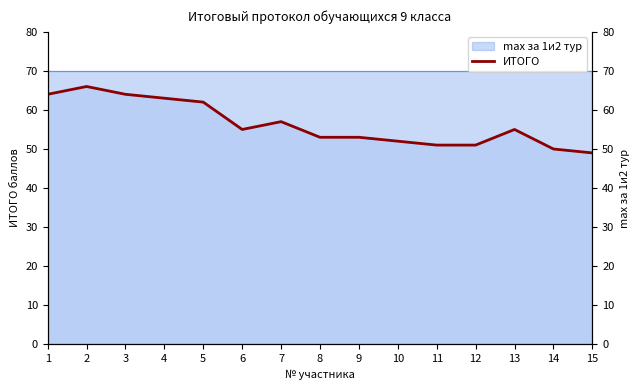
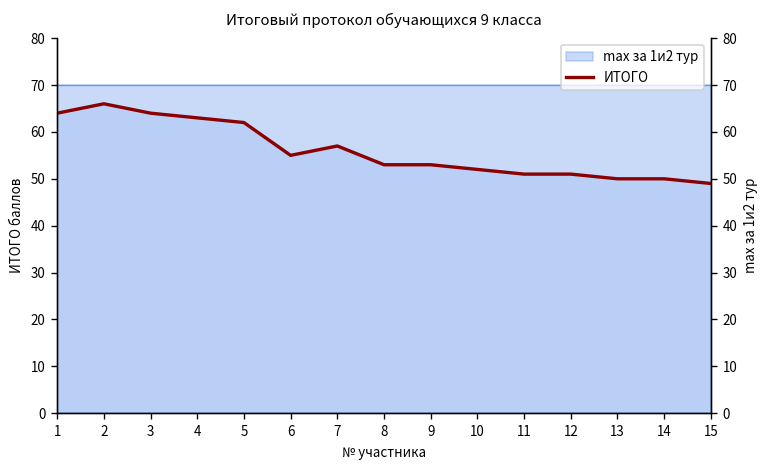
ИТОГО, 13: 55 -> 50
